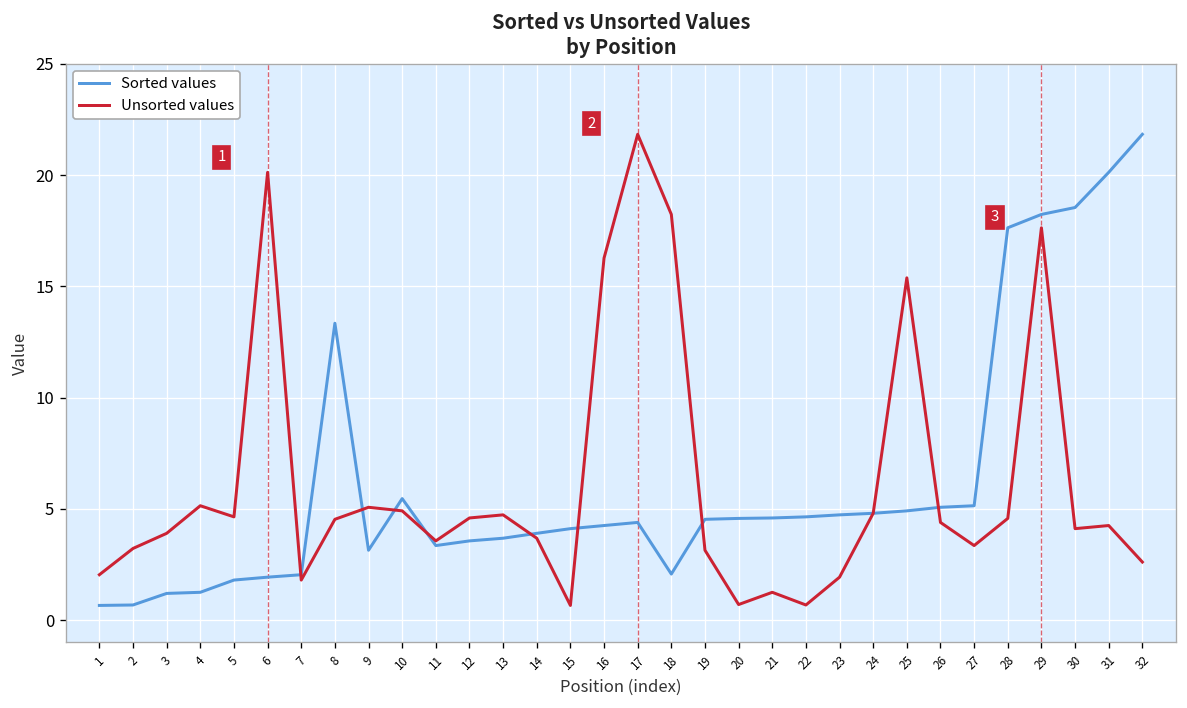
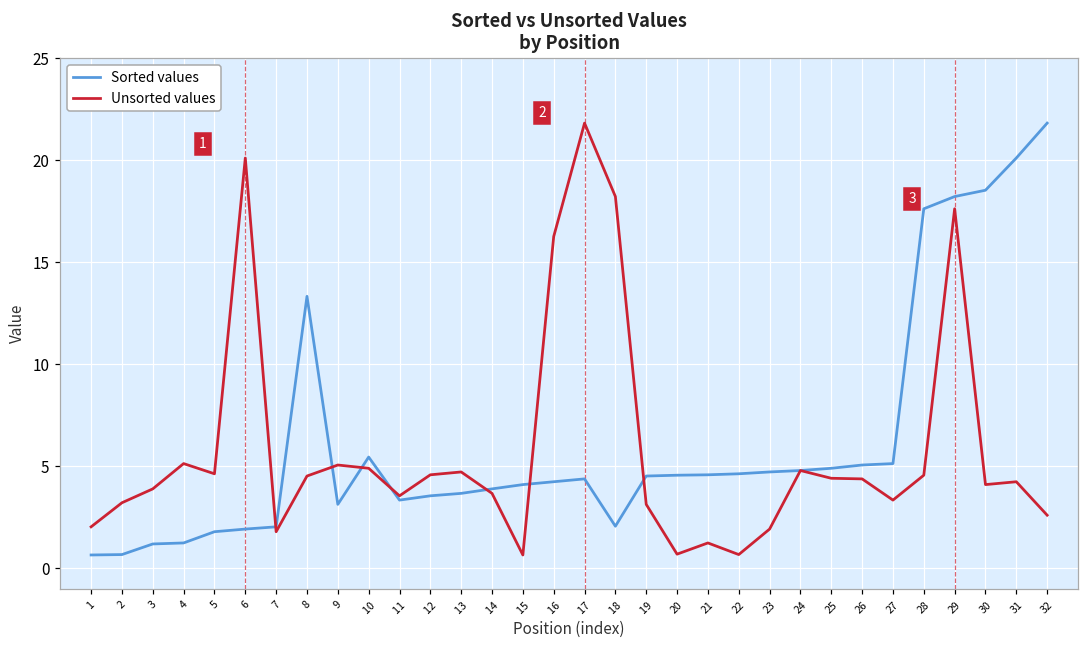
Unsorted values, 25: 15.4 -> 4.4
